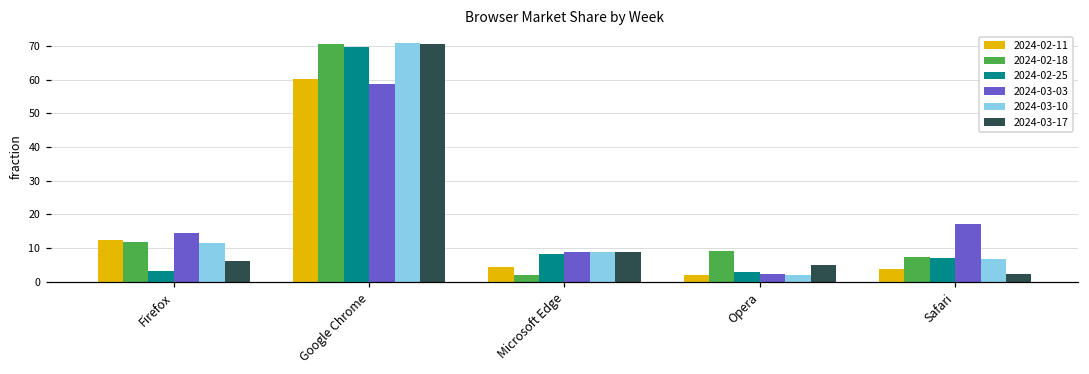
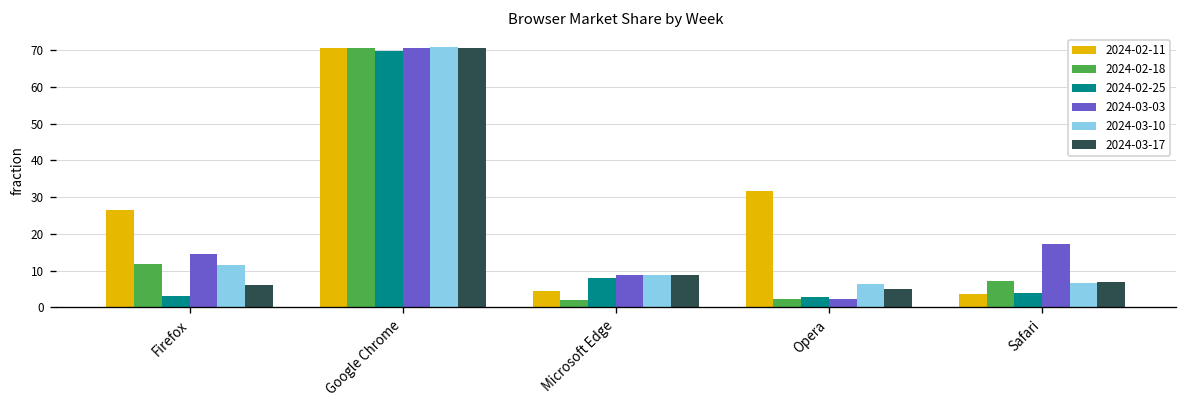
2024-02-11, Firefox: 12 -> 26
2024-02-11, Google Chrome: 60 -> 71
2024-03-03, Google Chrome: 59 -> 71
2024-02-11, Opera: 2 -> 32
2024-02-18, Opera: 9 -> 2
2024-03-10, Opera: 2 -> 6
2024-02-25, Safari: 7 -> 4
2024-03-17, Safari: 2 -> 7
